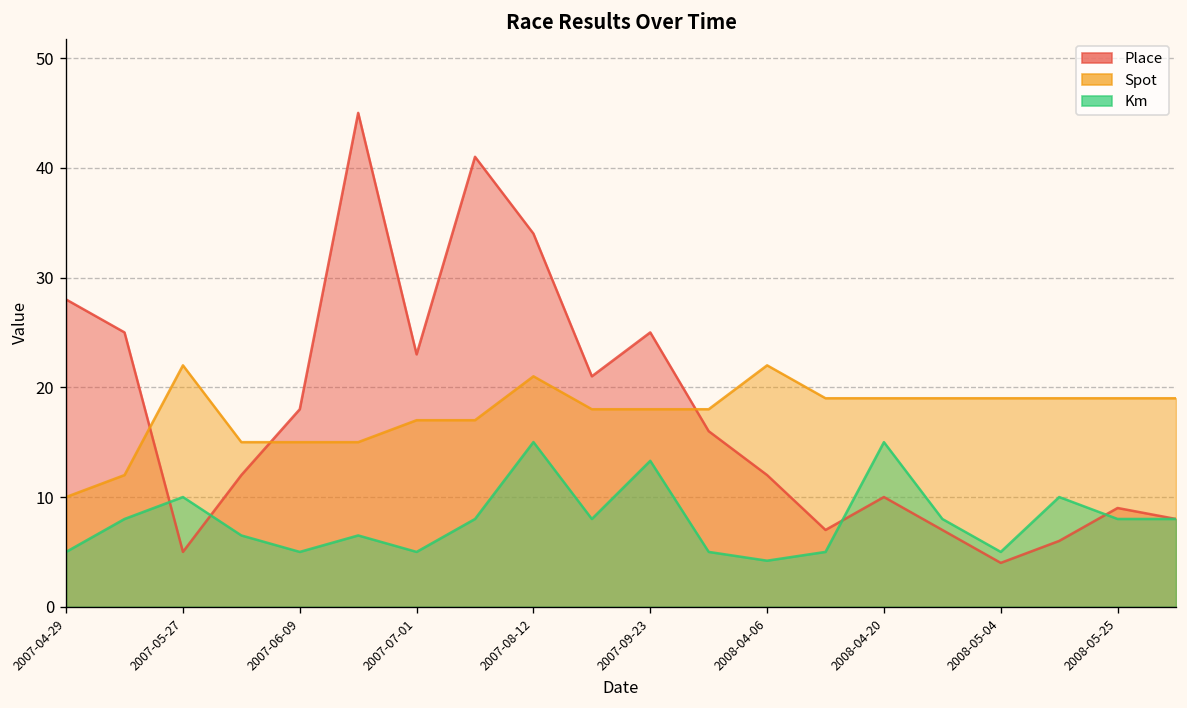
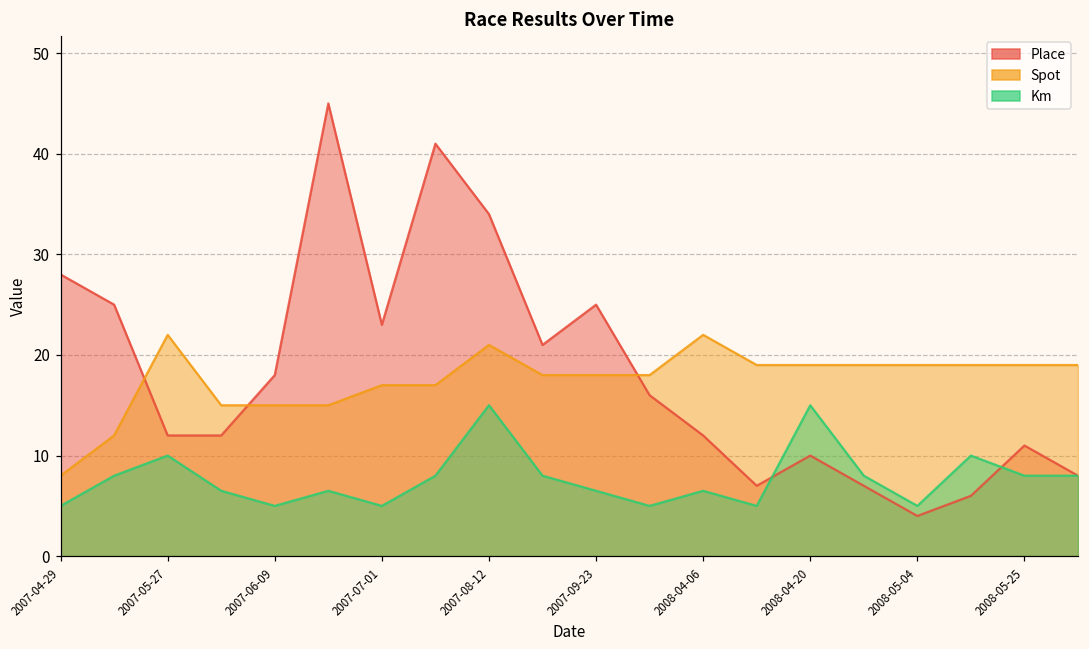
Spot, 2007-04-29: 10 -> 8
Place, 2007-05-27: 5 -> 12
Km, 2007-09-23: 13 -> 7
Km, 2008-04-06: 4 -> 7
Place, 2008-05-25: 9 -> 11
